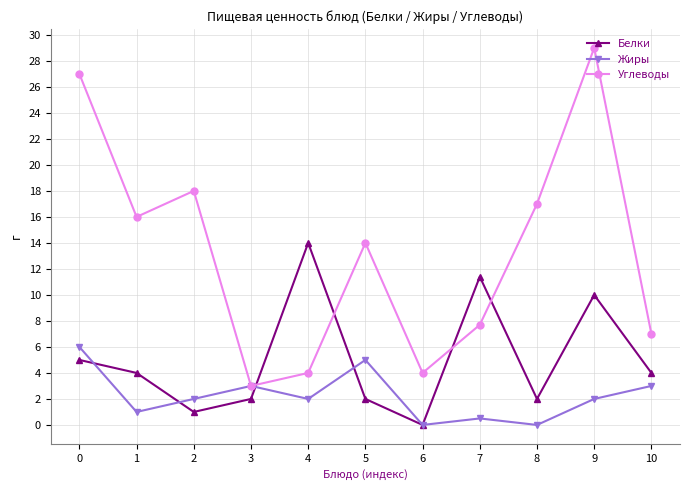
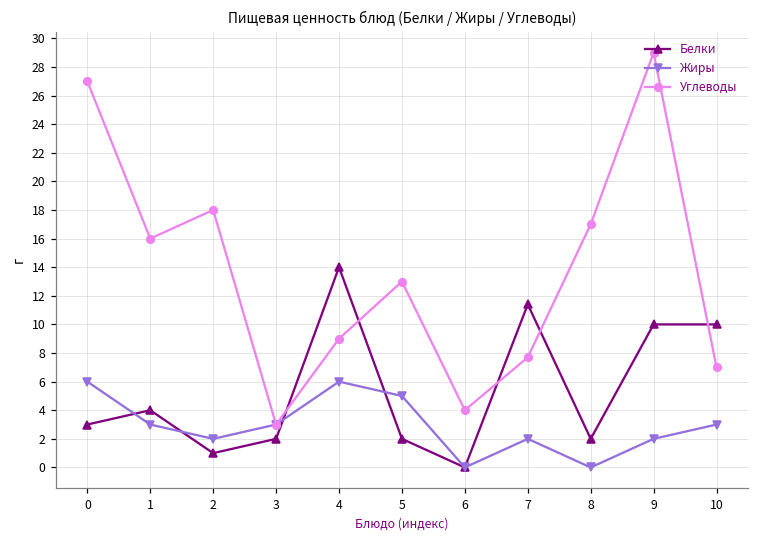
Белки, 0: 5 -> 3
Жиры, 1: 1 -> 3
Жиры, 4: 2 -> 6
Углеводы, 4: 4 -> 9
Углеводы, 5: 14 -> 13
Жиры, 7: 0.5 -> 2.0
Белки, 10: 4 -> 10
